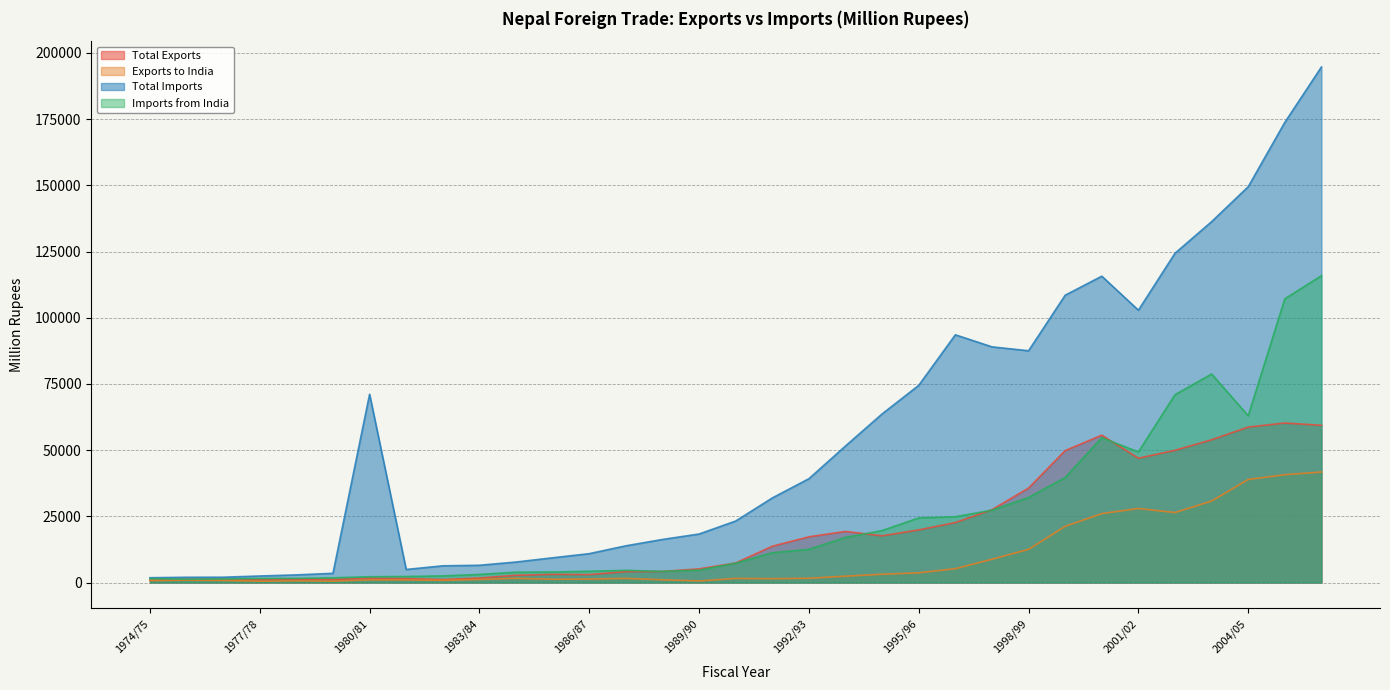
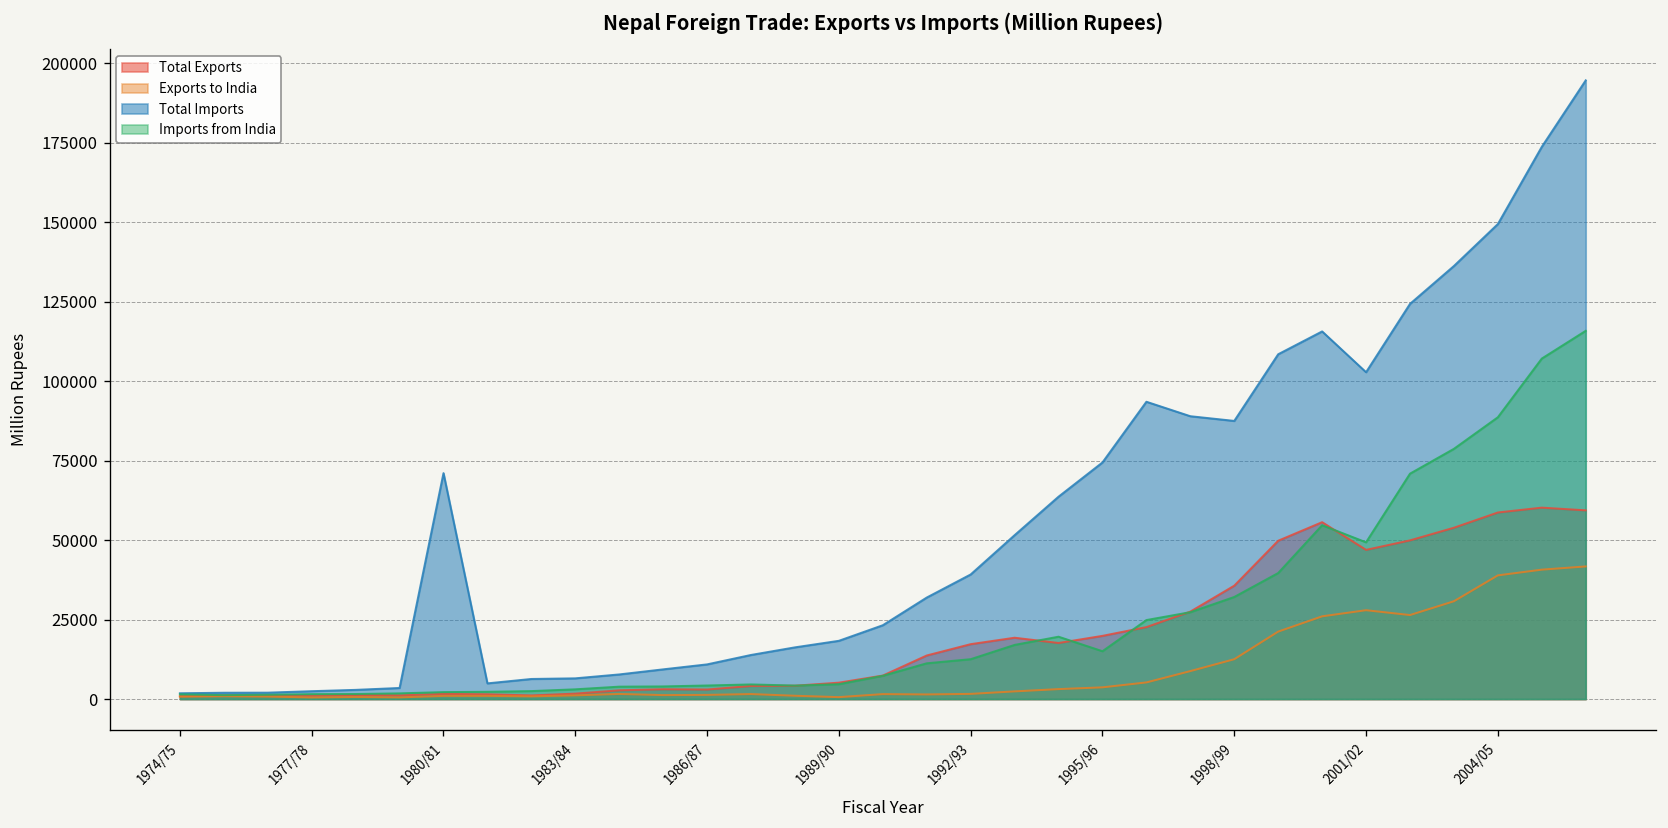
Imports from India, 1995/96: 24000 -> 15000
Imports from India, 2004/05: 63000 -> 89000
